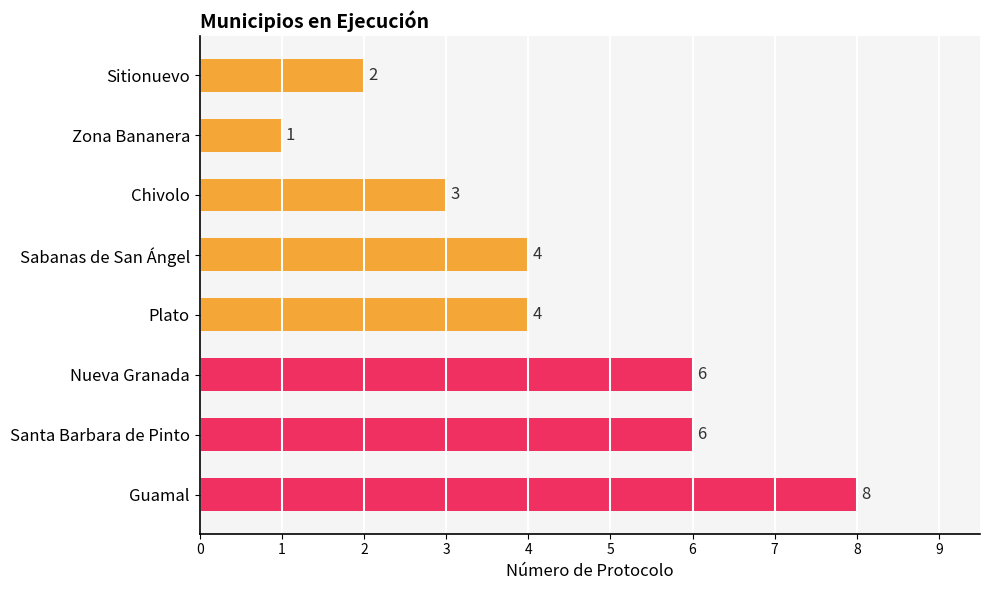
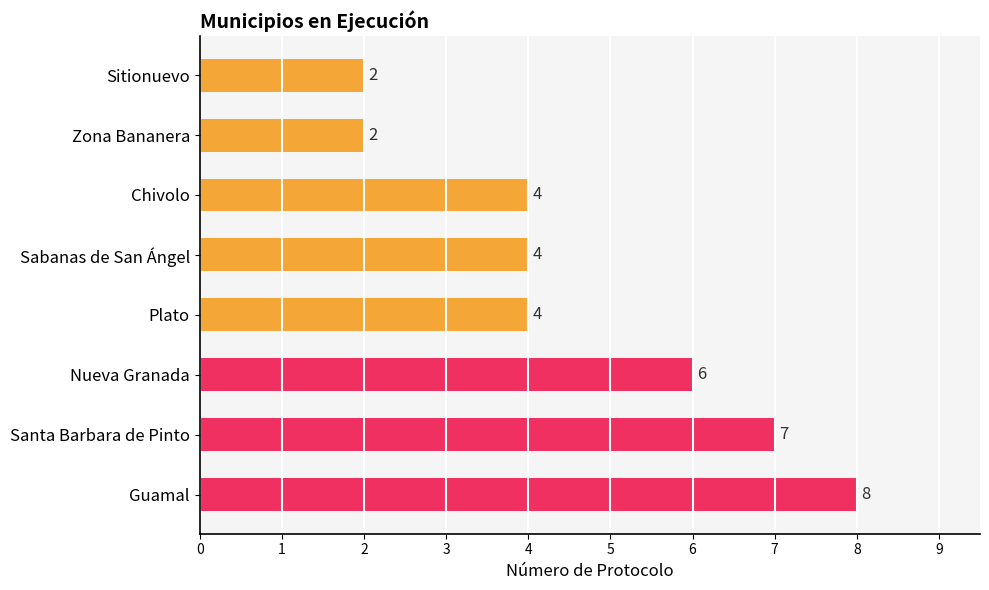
Zona Bananera: 1 -> 2
Chivolo: 3 -> 4
Santa Barbara de Pinto: 6 -> 7
